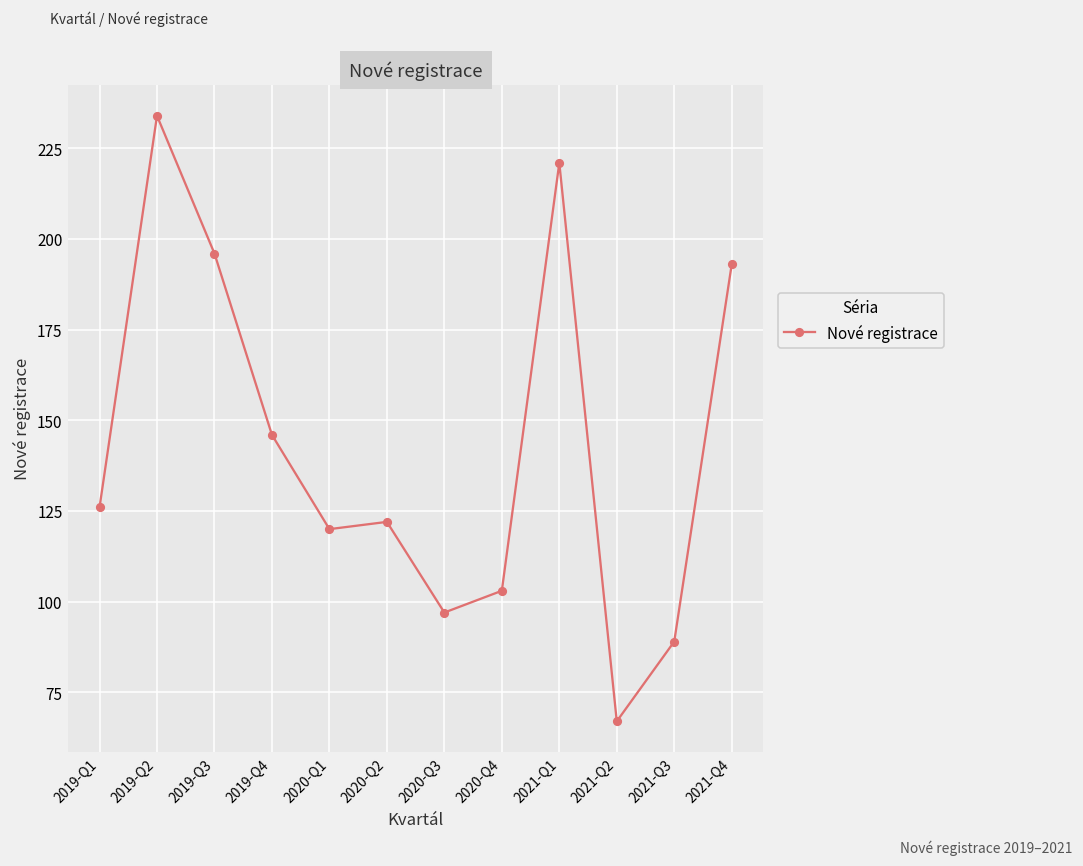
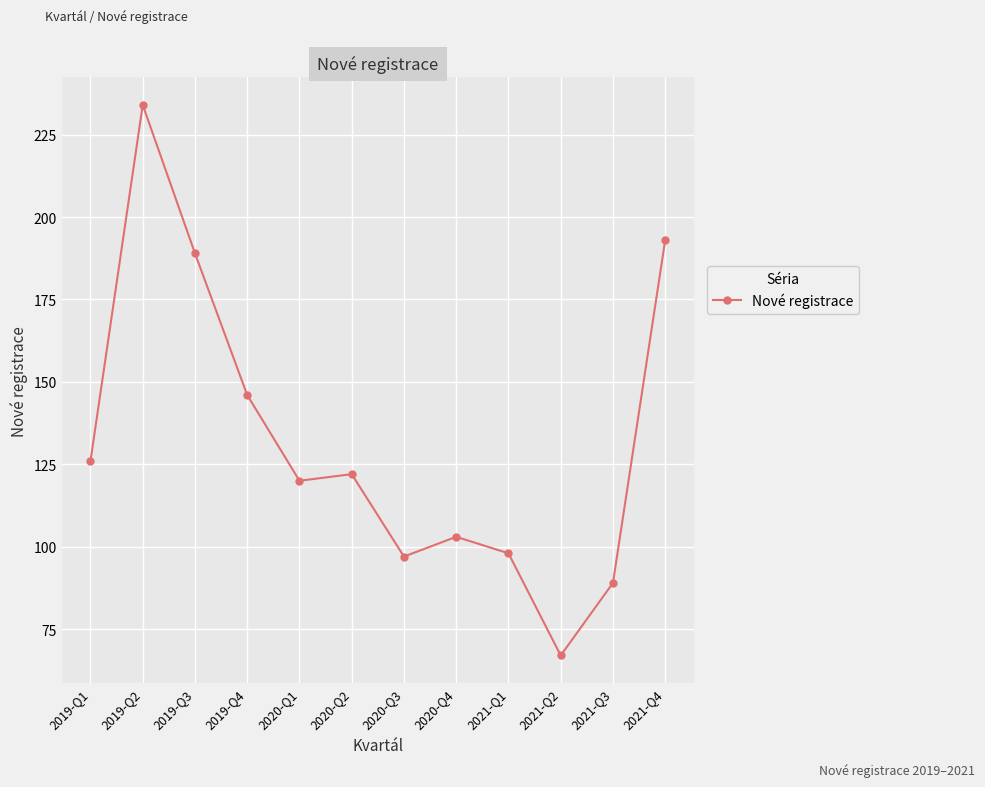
2019-Q3: 196 -> 189
2021-Q1: 221 -> 98
